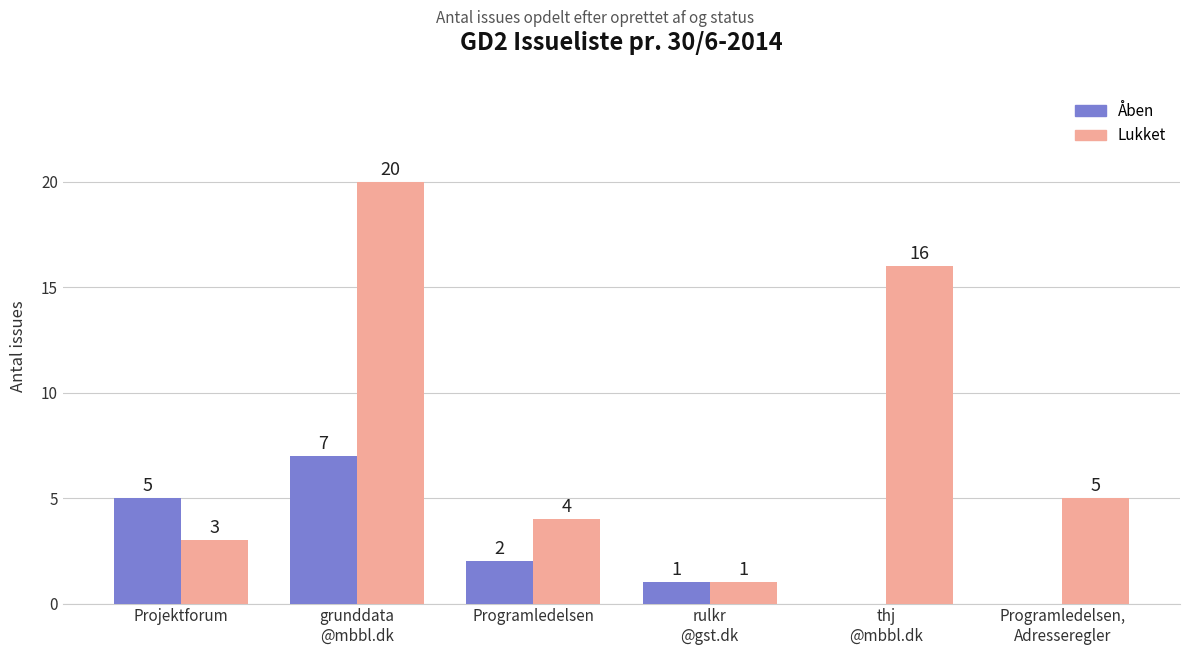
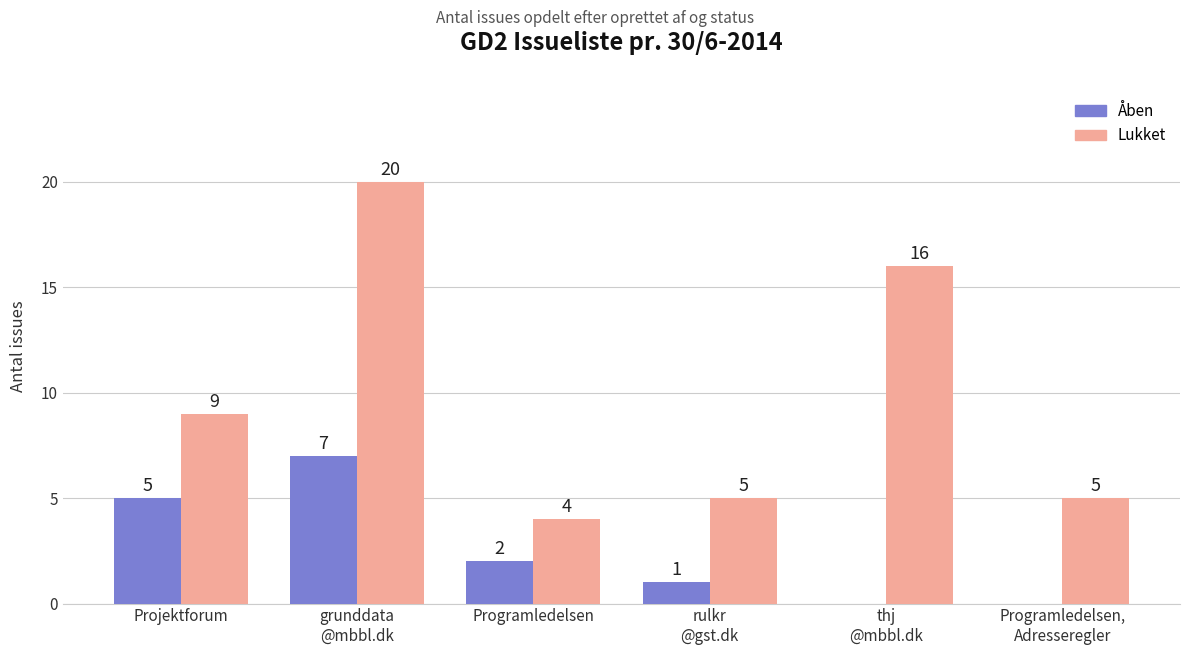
Lukket, Projektforum: 3 -> 9
Lukket, rulkr @gst.dk: 1 -> 5
